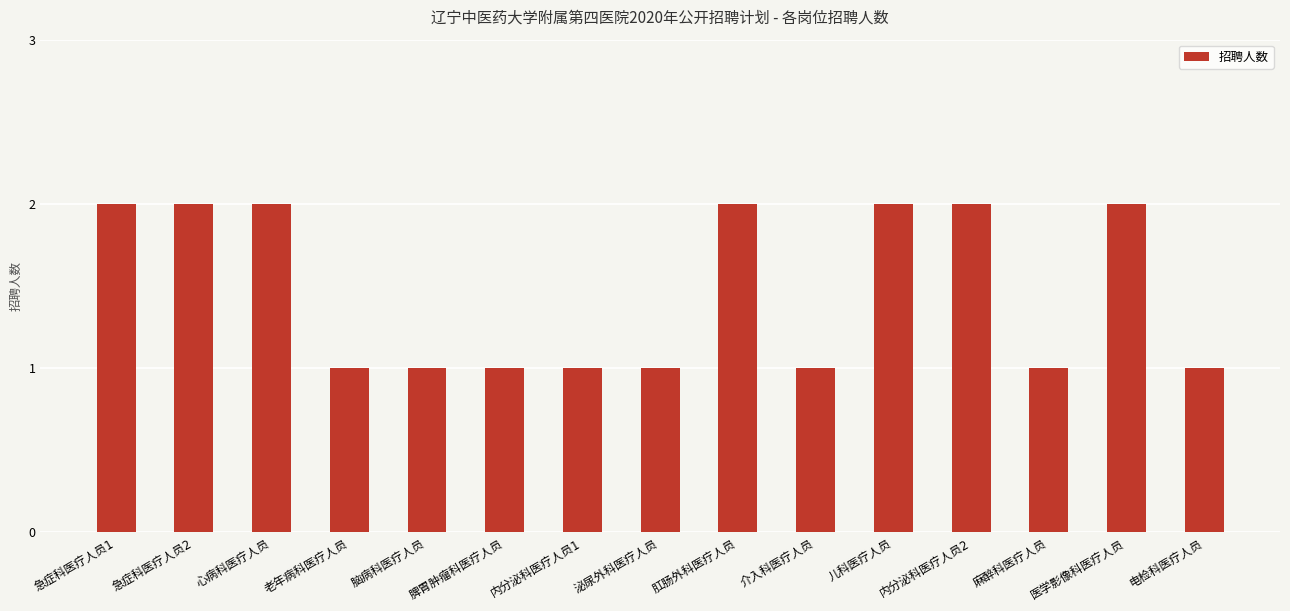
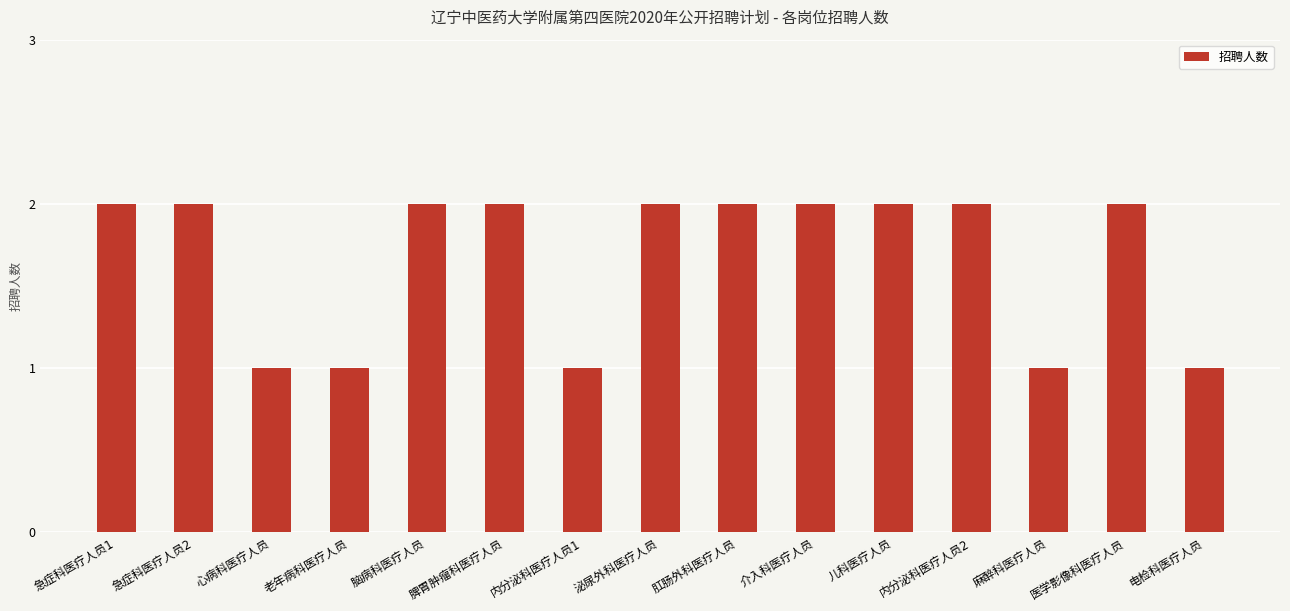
心病科医疗人员: 2 -> 1
脑病科医疗人员: 1 -> 2
脾胃肿瘤科医疗人员: 1 -> 2
泌尿外科医疗人员: 1 -> 2
介入科医疗人员: 1 -> 2
